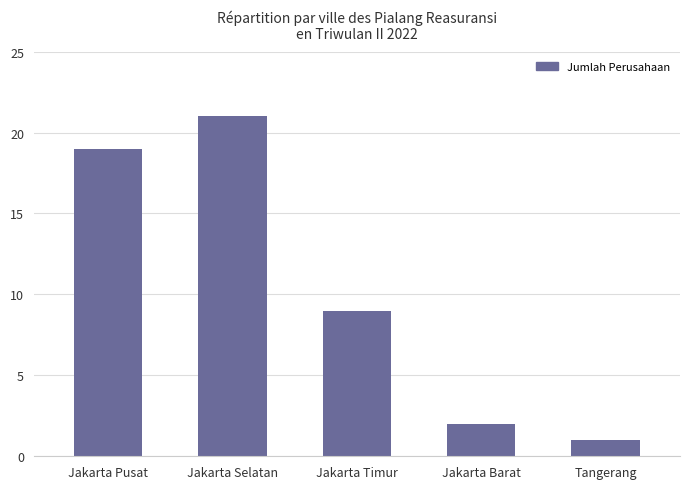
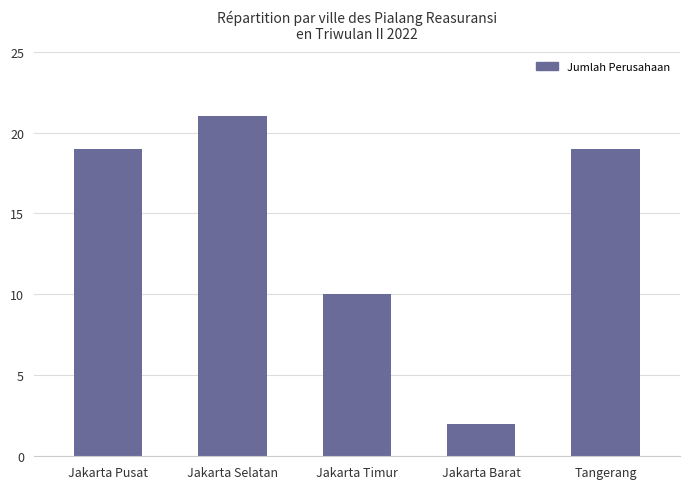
Jakarta Timur: 9 -> 10
Tangerang: 1 -> 19
